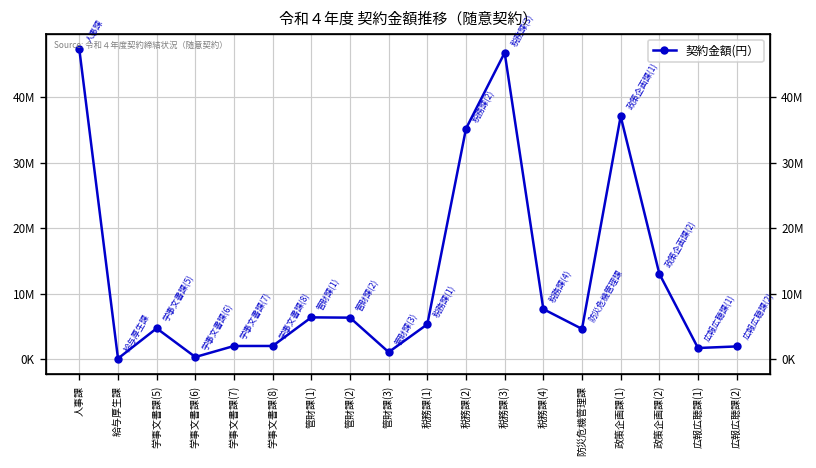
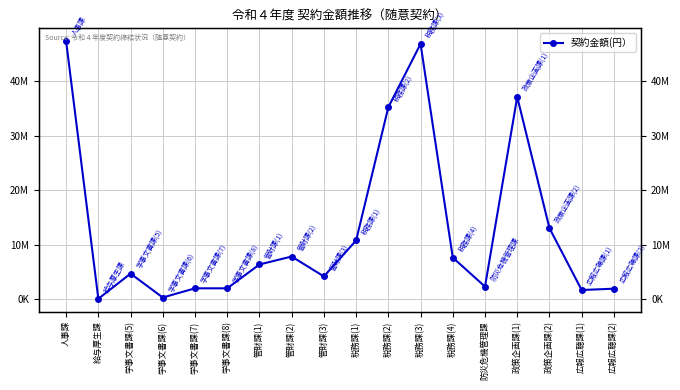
管財課(2): 6000000 -> 8000000
管財課(3): 1000000 -> 4000000
税務課(1): 5000000 -> 11000000
防災危機管理課: 5000000 -> 2000000
